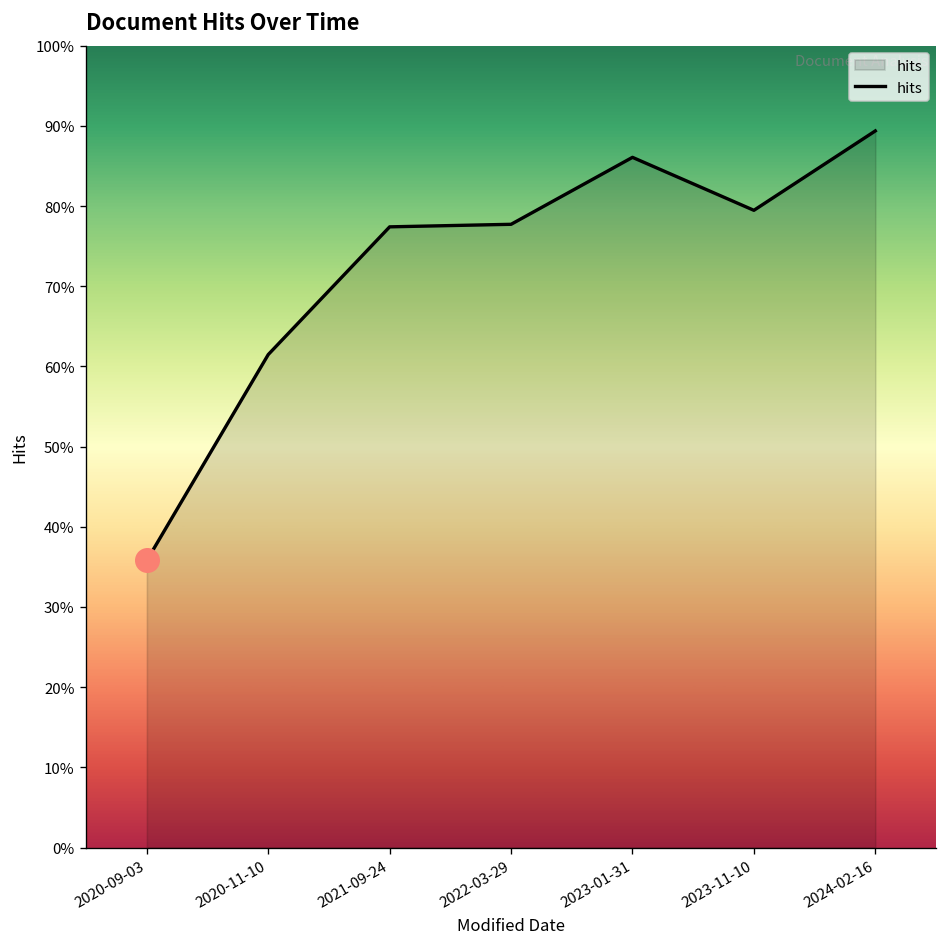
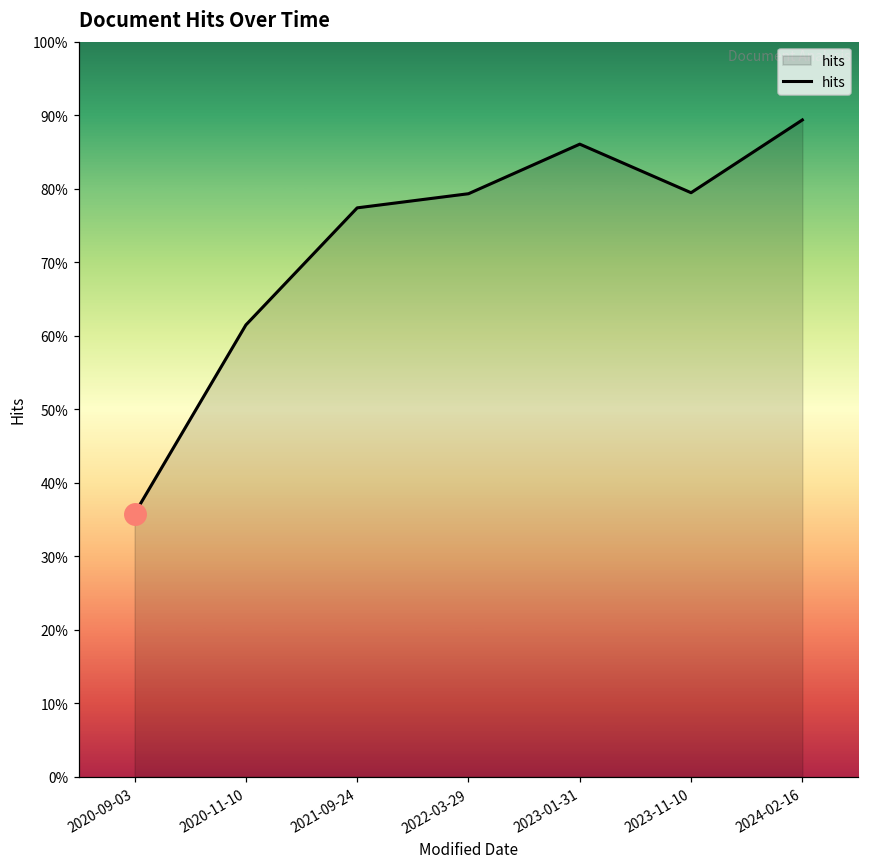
hits, 2022-03-29: 78% -> 79%
